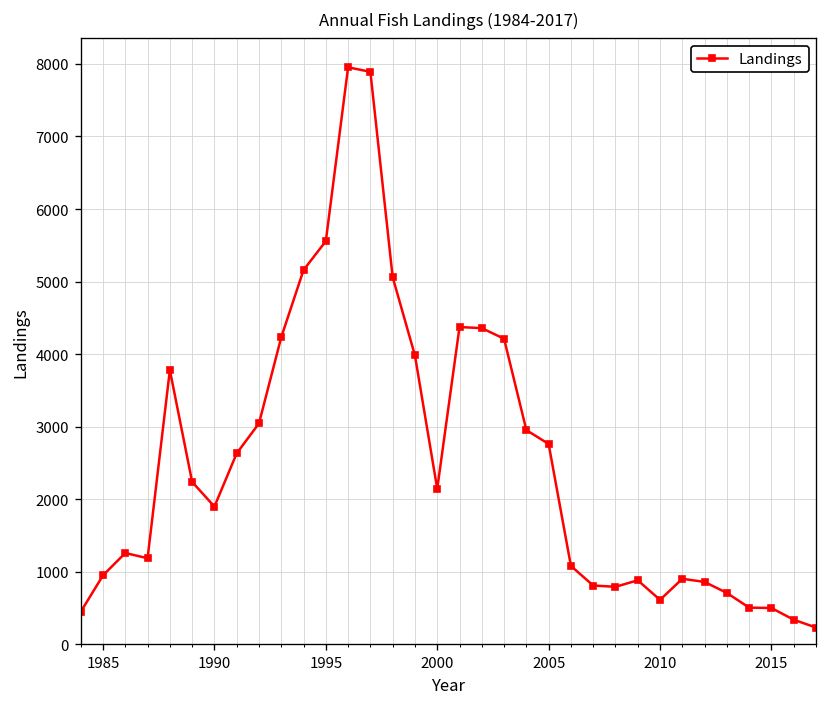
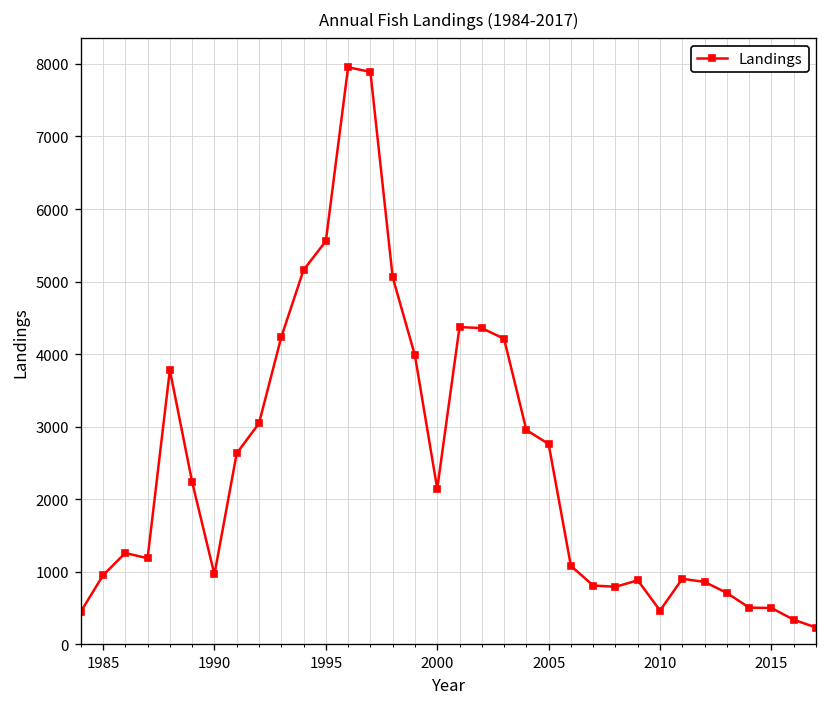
1990: 1900 -> 1000
2010: 600 -> 500
